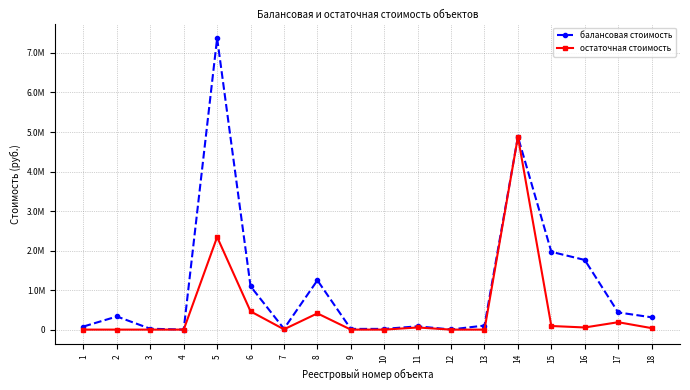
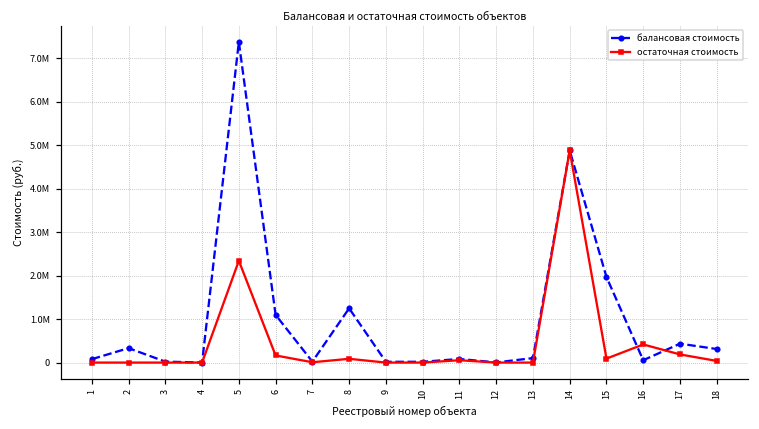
остаточная стоимость, 6: 500000 -> 200000
остаточная стоимость, 8: 400000 -> 100000
балансовая стоимость, 16: 1800000 -> 100000
остаточная стоимость, 16: 100000 -> 400000
